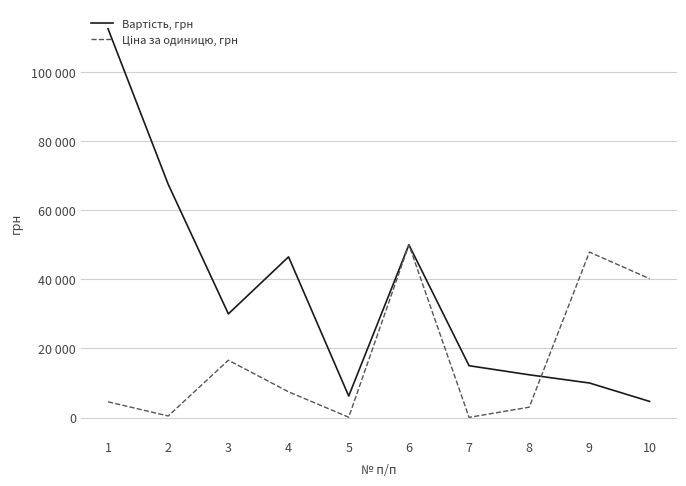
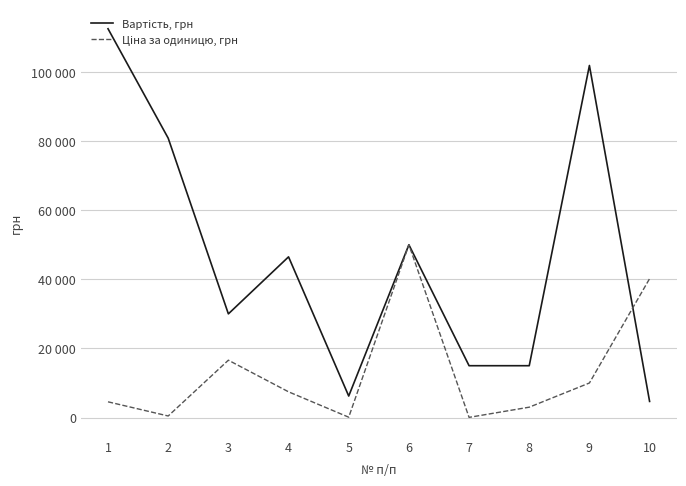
Вартість, грн, 2: 68000 -> 81000
Вартість, грн, 8: 12000 -> 15000
Вартість, грн, 9: 10000 -> 102000
Ціна за одиницю, грн, 9: 48000 -> 10000
